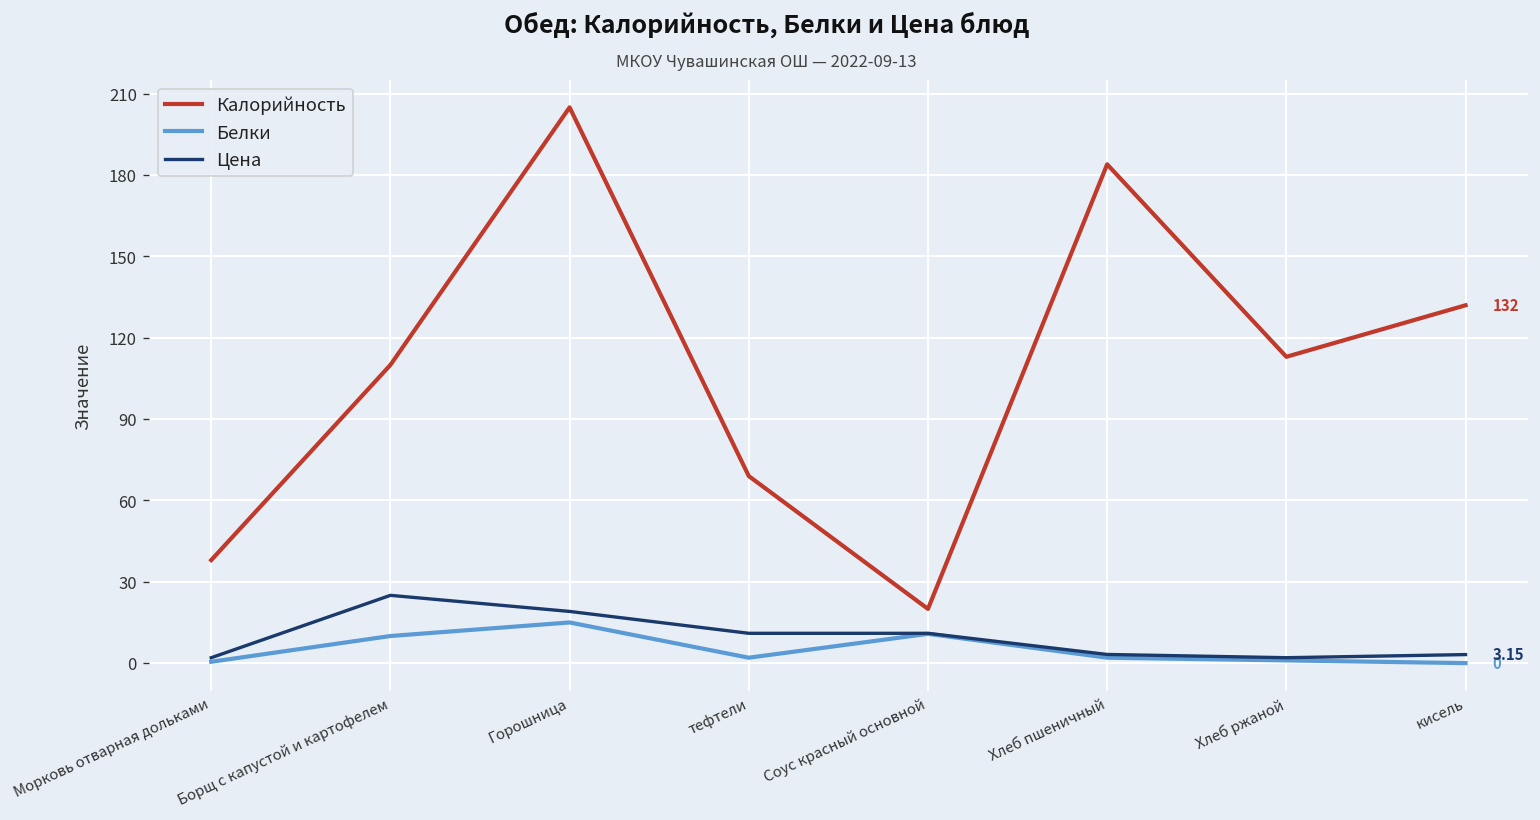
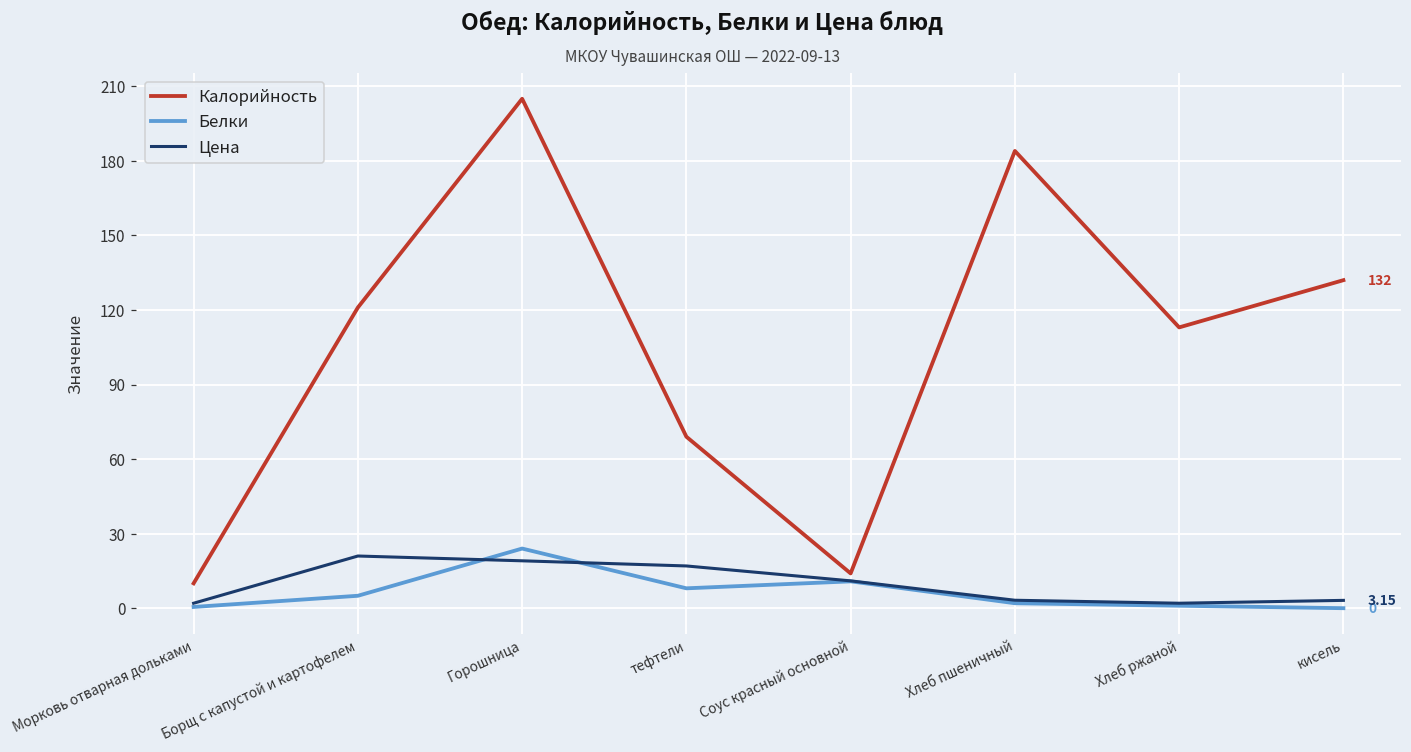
Калорийность, Морковь отварная дольками: 38 -> 10
Калорийность, Борщ с капустой и картофелем: 110 -> 121
Белки, Борщ с капустой и картофелем: 10 -> 5
Цена, Борщ с капустой и картофелем: 25 -> 21
Белки, Горошница: 15 -> 24
Белки, тефтели: 2 -> 8
Цена, тефтели: 11 -> 17
Калорийность, Соус красный основной: 20 -> 14
